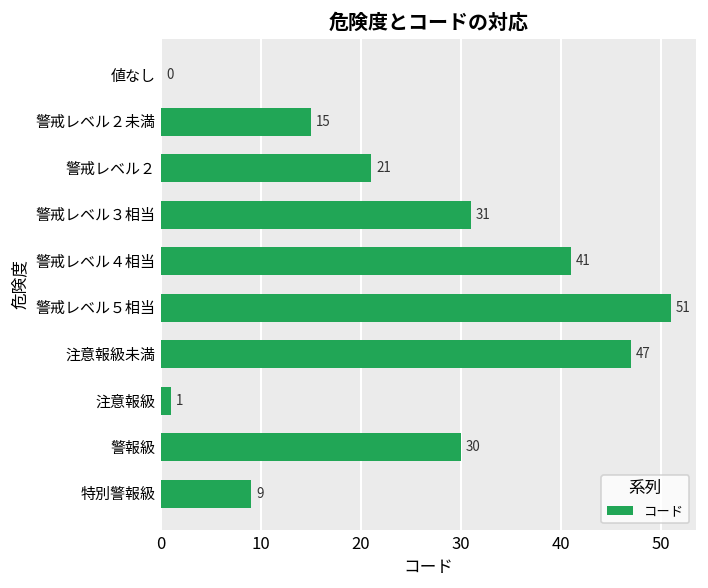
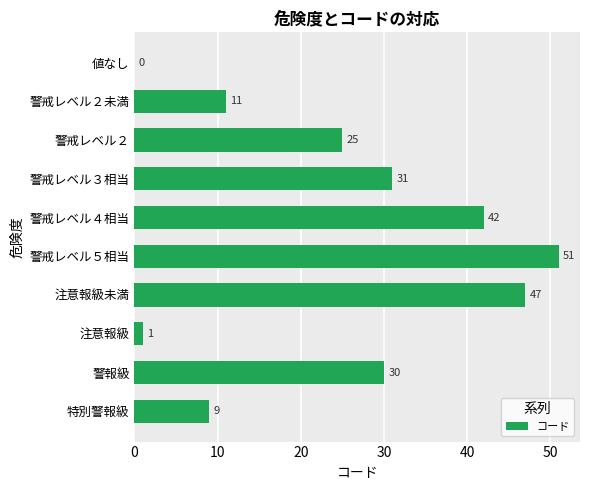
警戒レベル２未満: 15 -> 11
警戒レベル２: 21 -> 25
警戒レベル４相当: 41 -> 42
